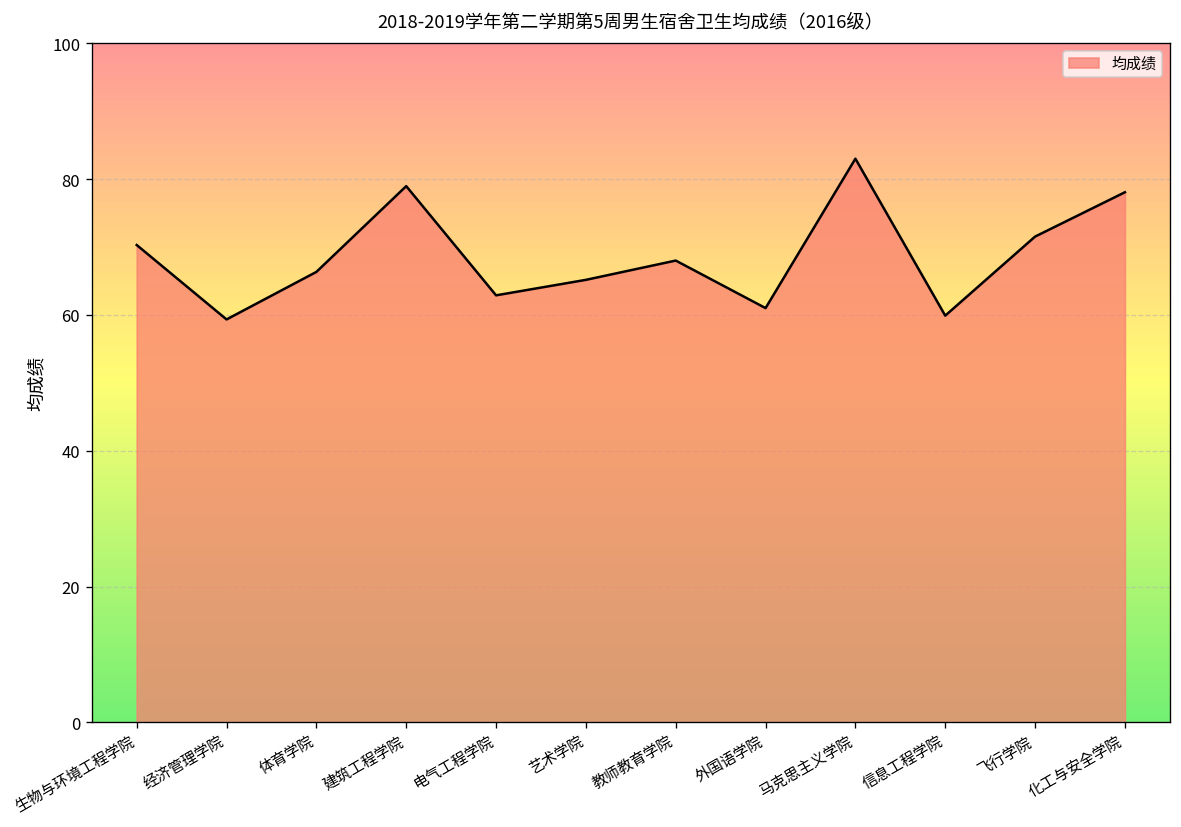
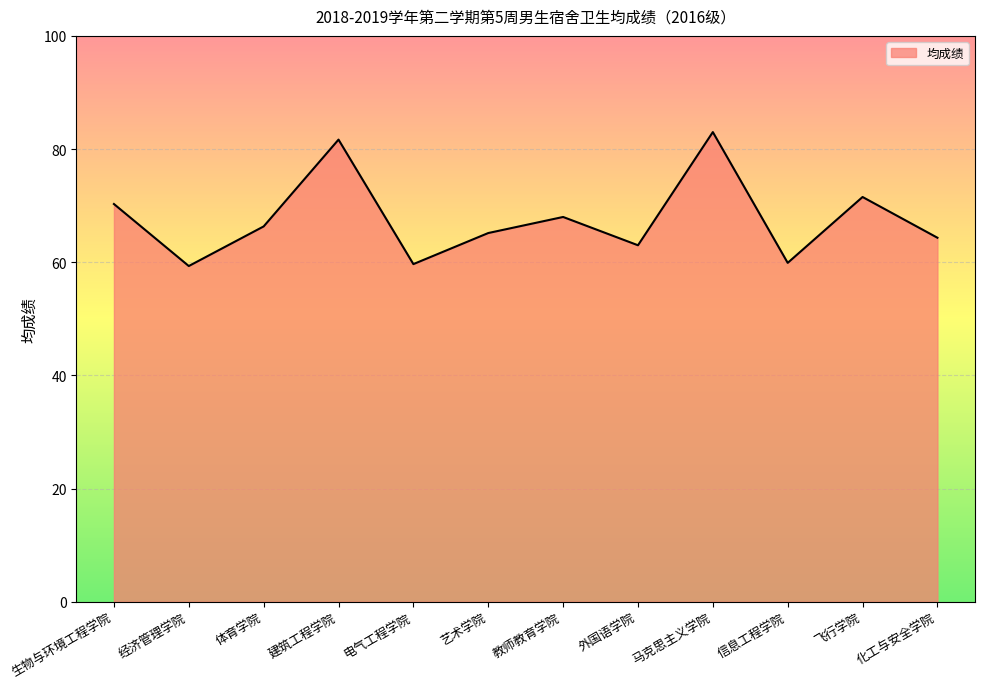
建筑工程学院: 79 -> 82
电气工程学院: 63 -> 60
外国语学院: 61 -> 63
化工与安全学院: 78 -> 64
